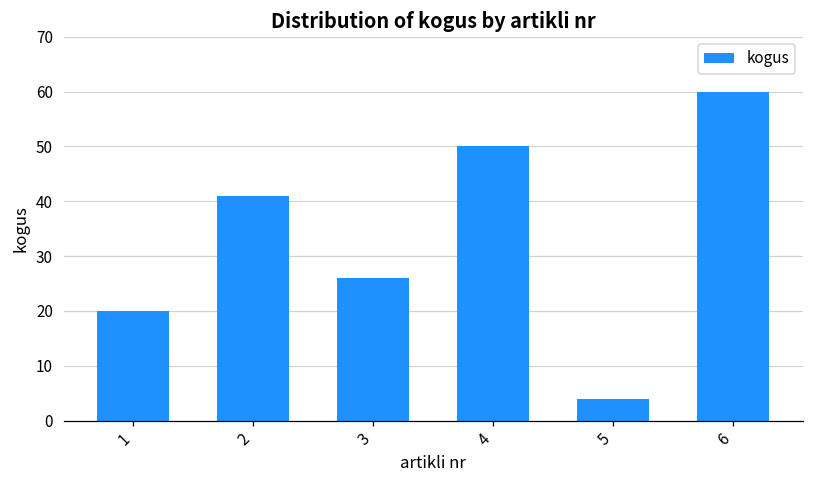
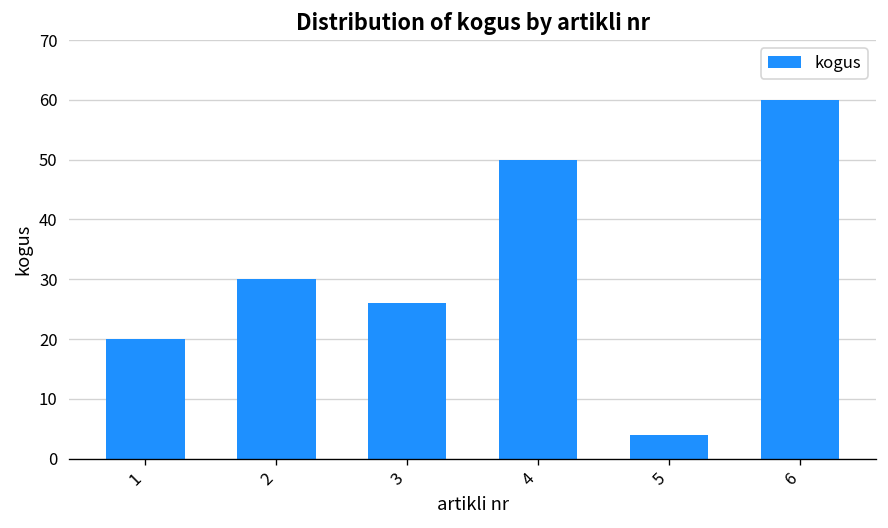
2: 41 -> 30
